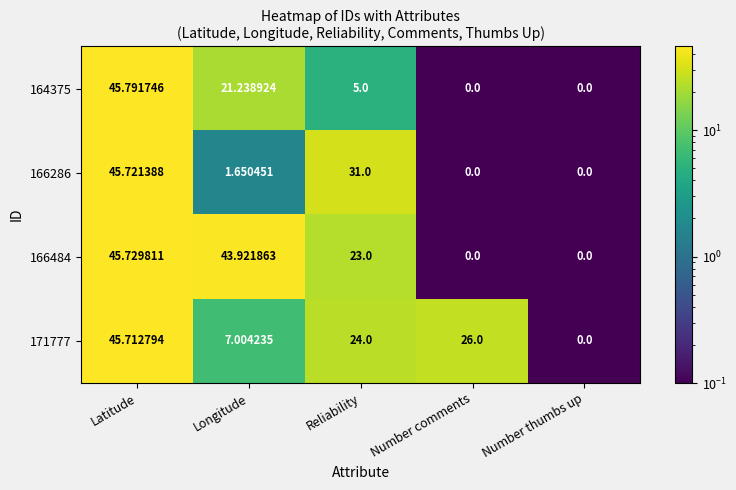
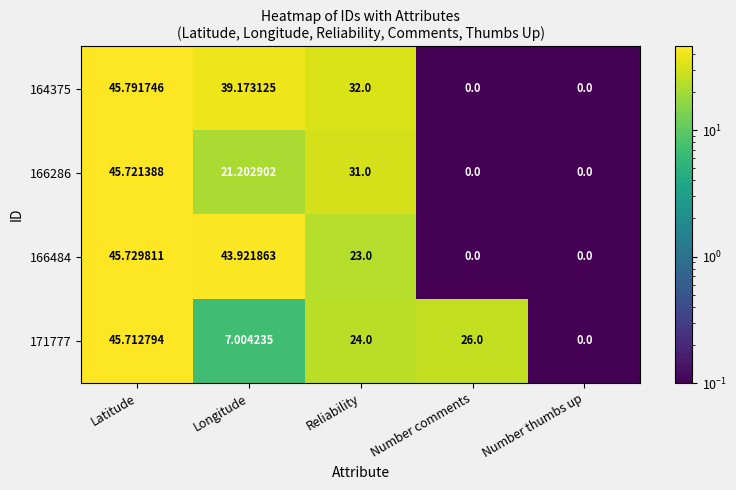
164375, Longitude: 21.238924 -> 39.173125
164375, Reliability: 5.0 -> 32.0
166286, Longitude: 1.650451 -> 21.202902
